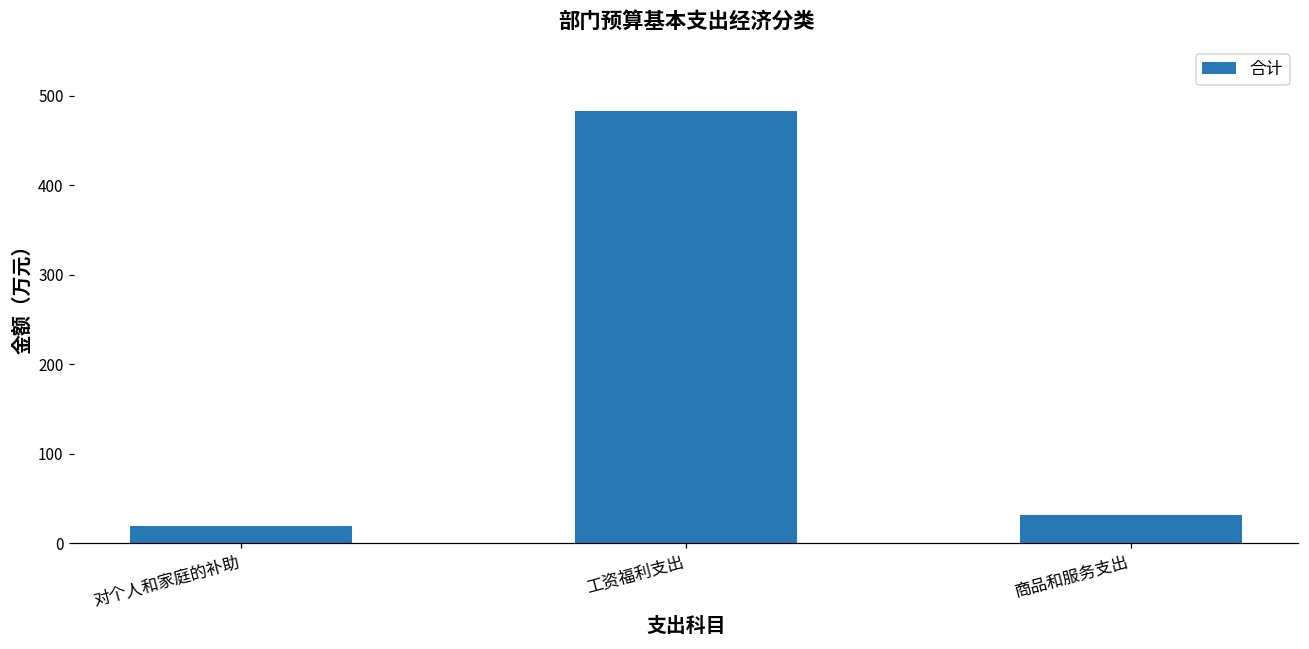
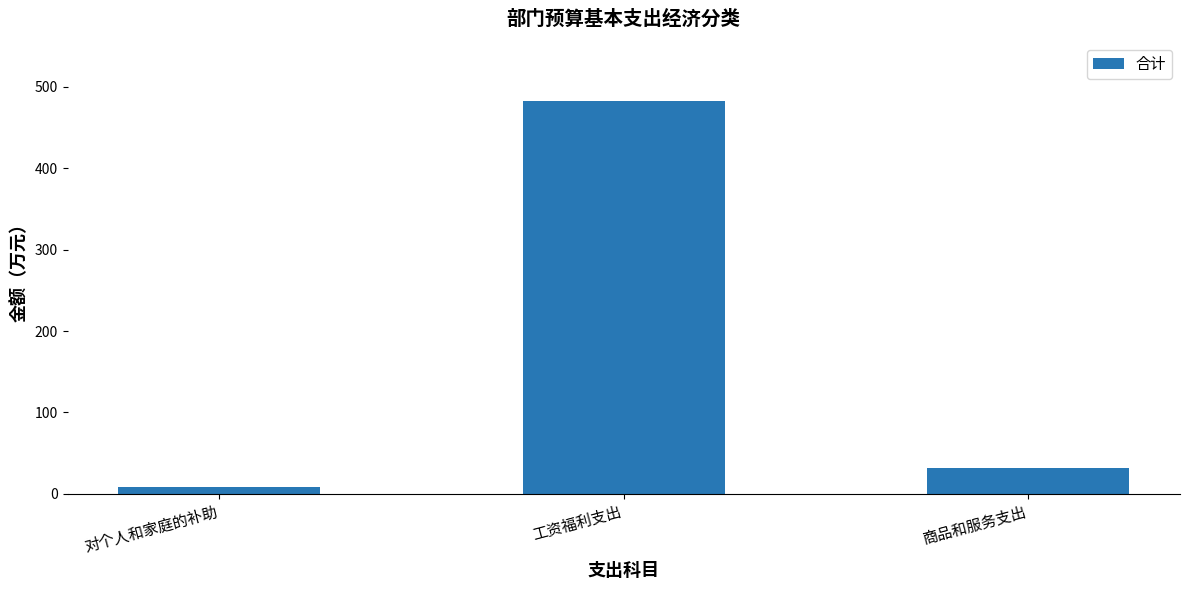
对个人和家庭的补助: 20 -> 10
